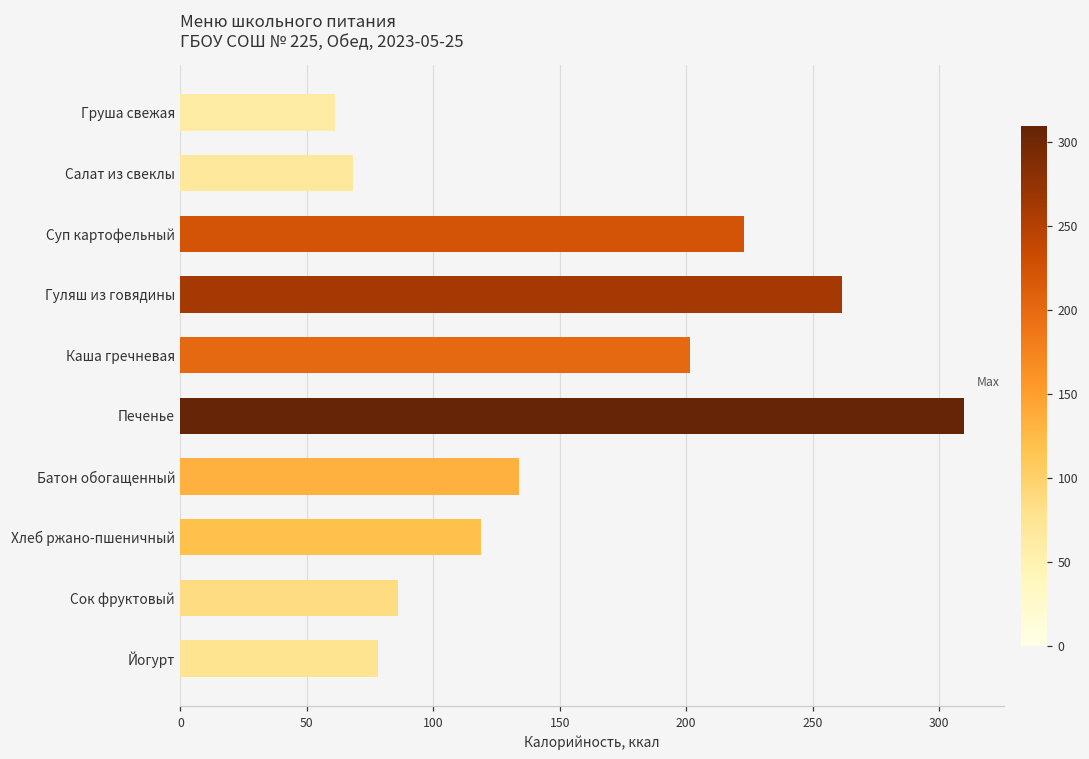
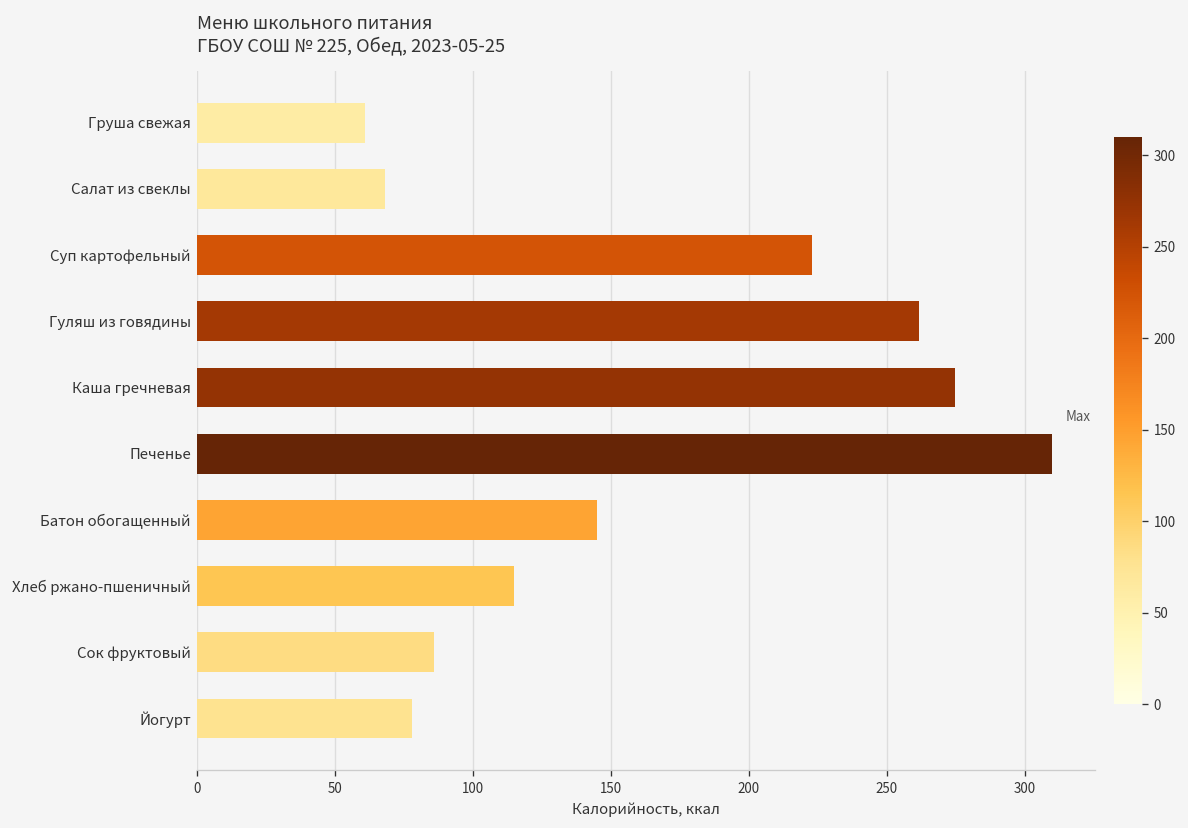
Каша гречневая: 201 -> 275
Батон обогащенный: 134 -> 145
Хлеб ржано-пшеничный: 119 -> 115
